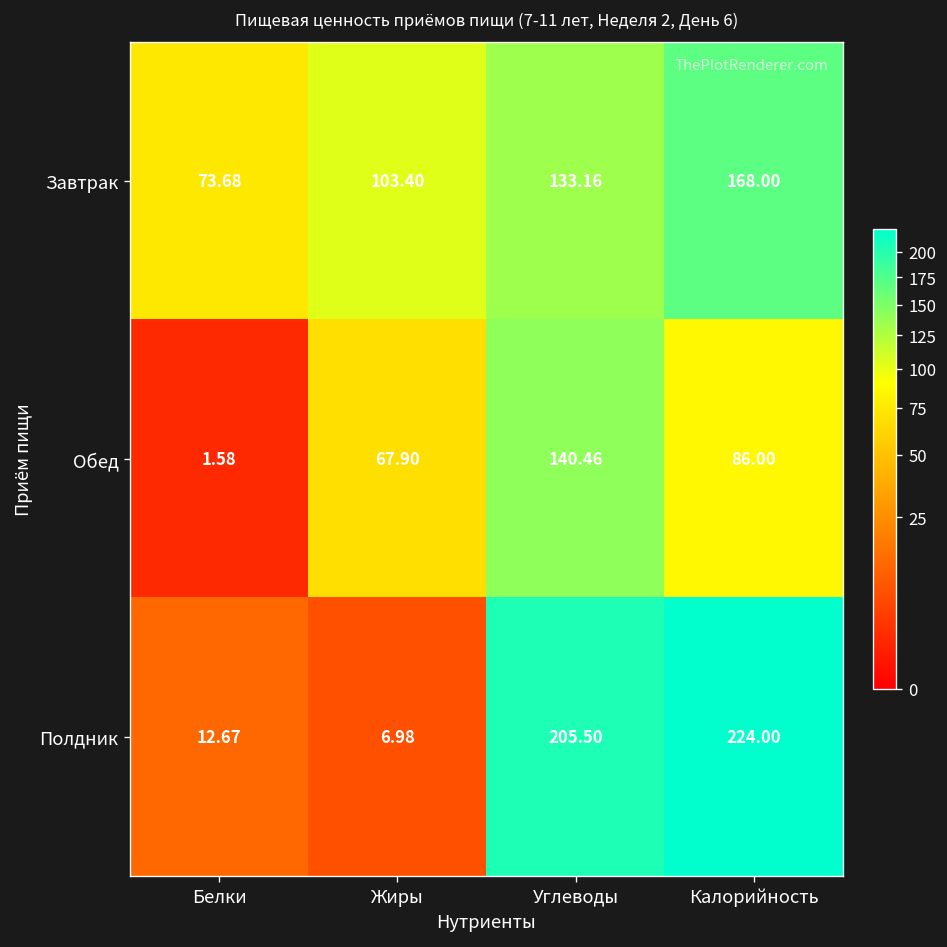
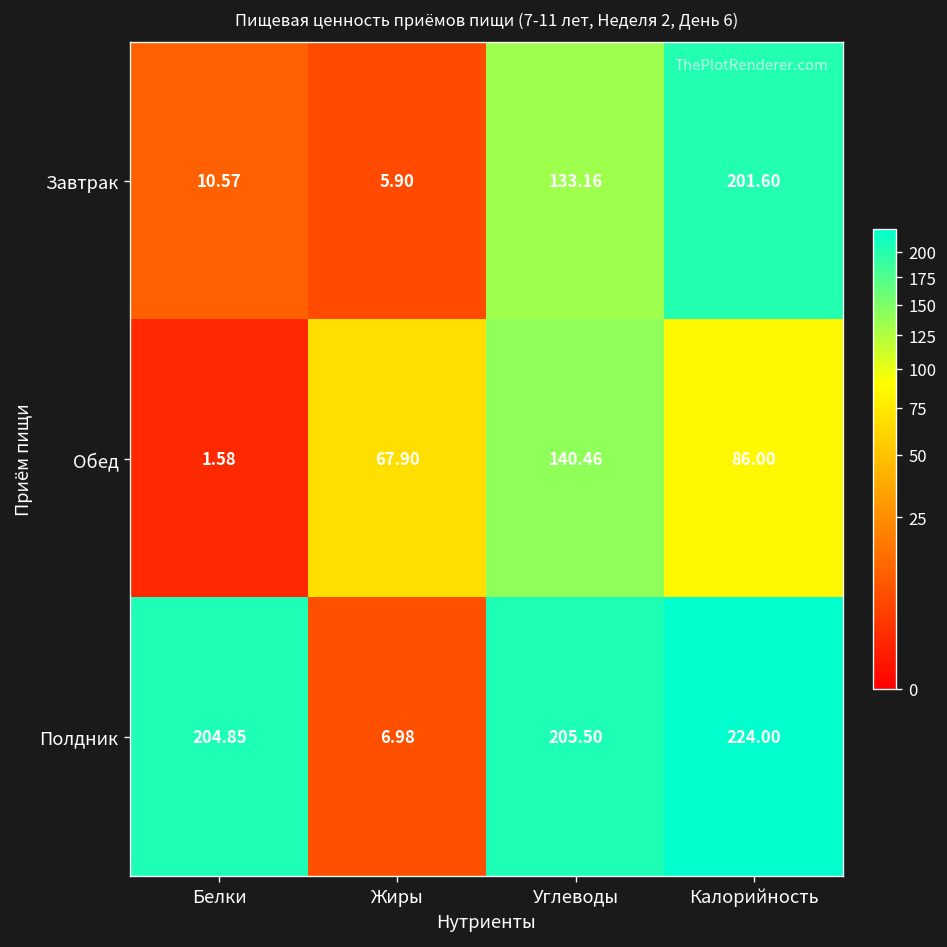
Завтрак, Белки: 73.68 -> 10.57
Завтрак, Жиры: 103.40 -> 5.90
Завтрак, Калорийность: 168.00 -> 201.60
Полдник, Белки: 12.67 -> 204.85
